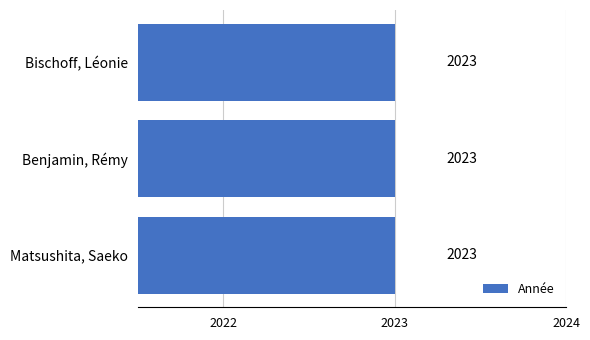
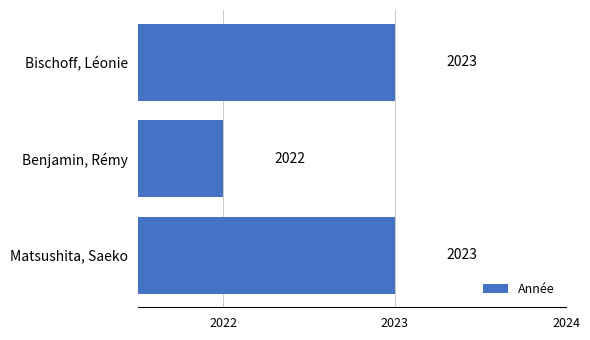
Benjamin, Rémy: 2023 -> 2022
